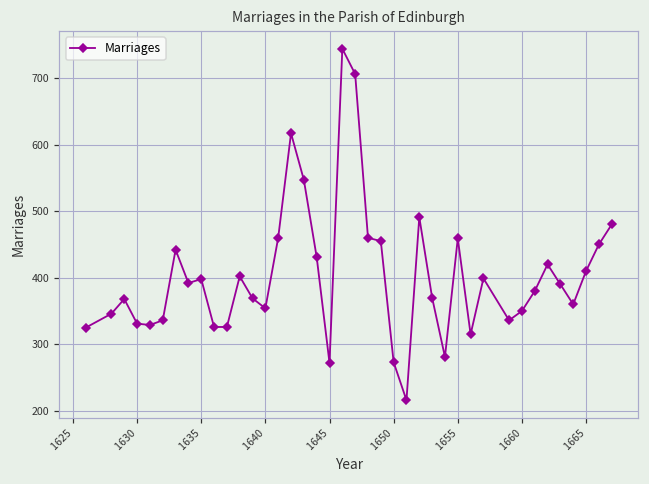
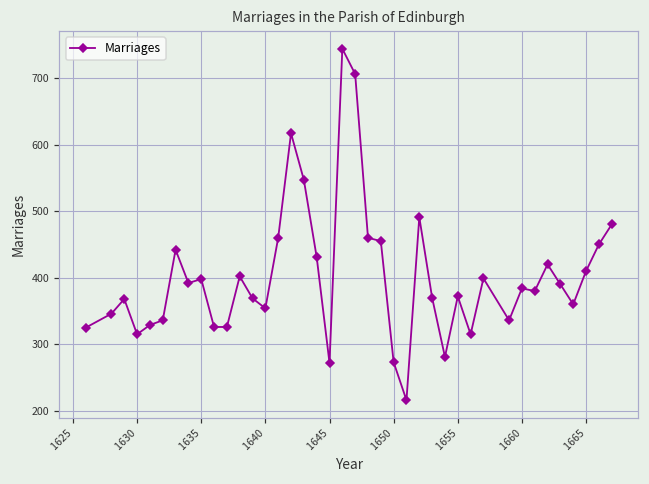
1630: 330 -> 320
1655: 460 -> 370
1660: 350 -> 380
